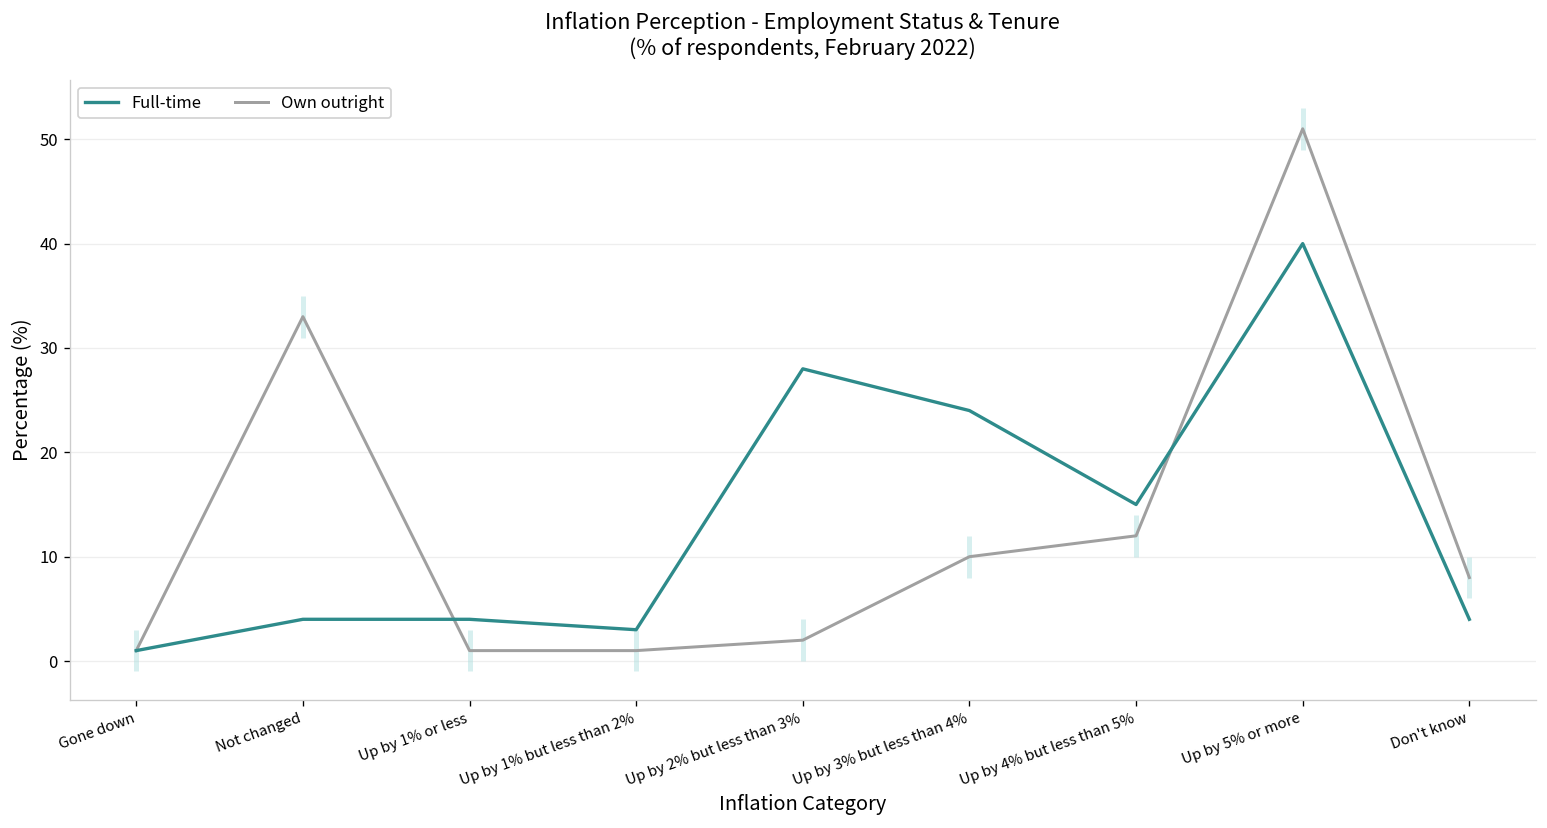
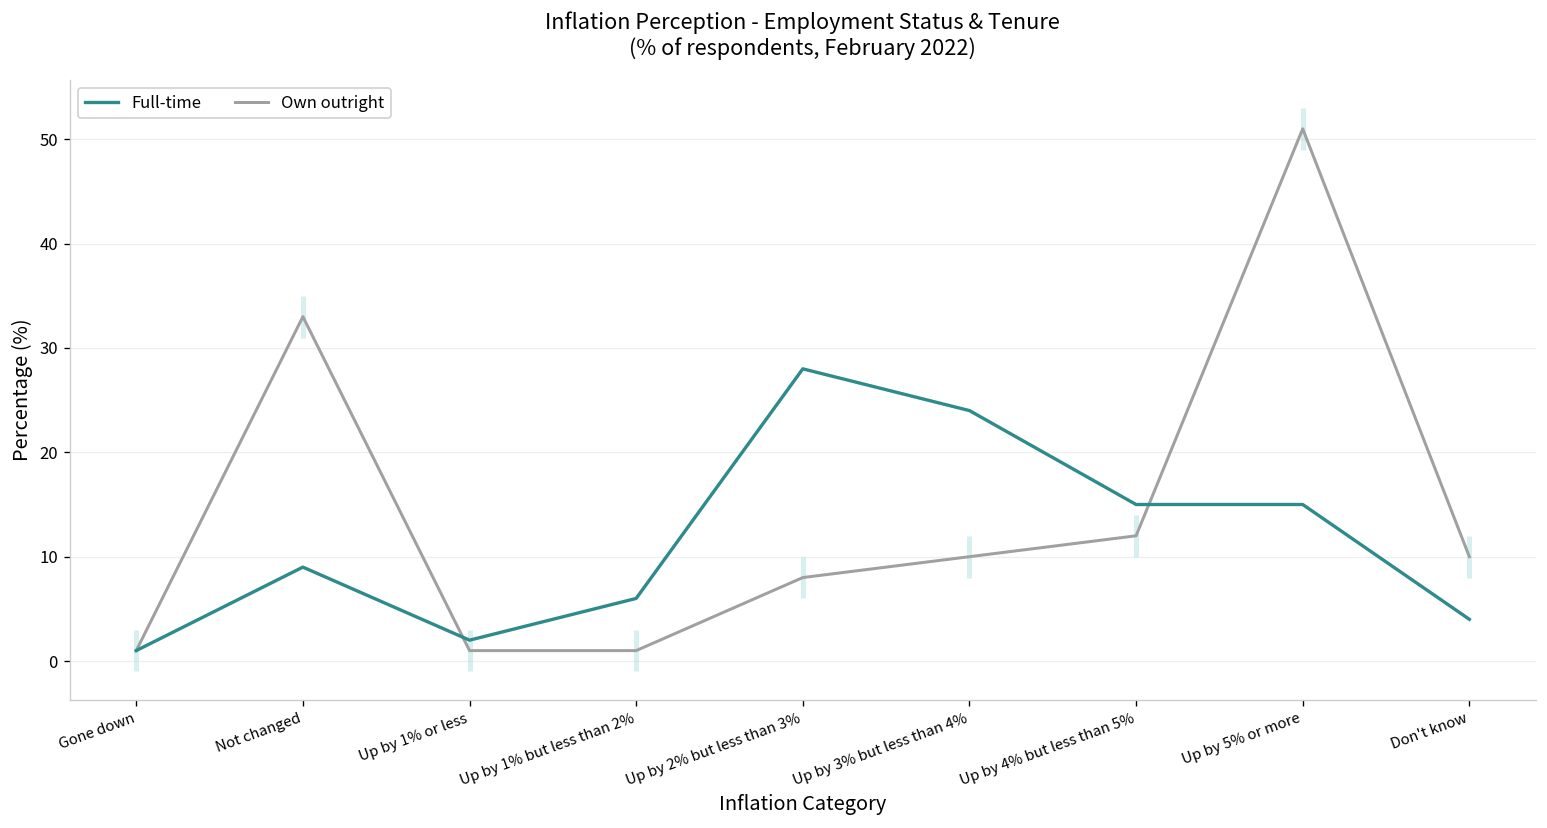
Full-time, Not changed: 4 -> 9
Full-time, Up by 1% or less: 4 -> 2
Full-time, Up by 1% but less than 2%: 3 -> 6
Own outright, Up by 2% but less than 3%: 2 -> 8
Full-time, Up by 5% or more: 40 -> 15
Own outright, Don't know: 8 -> 10
